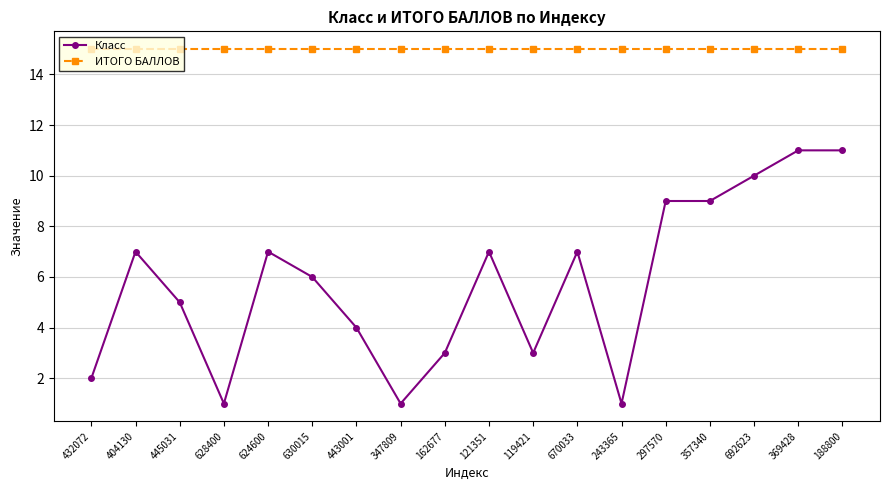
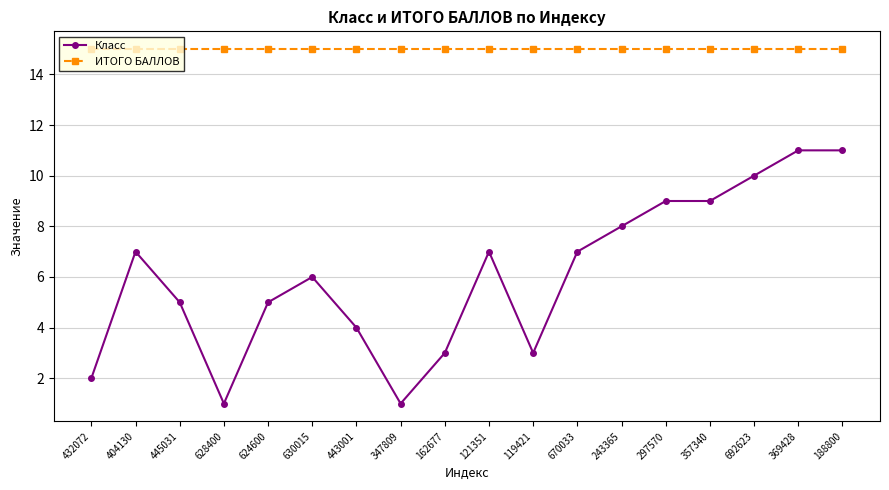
Класс, 624600: 7 -> 5
Класс, 243365: 1 -> 8
